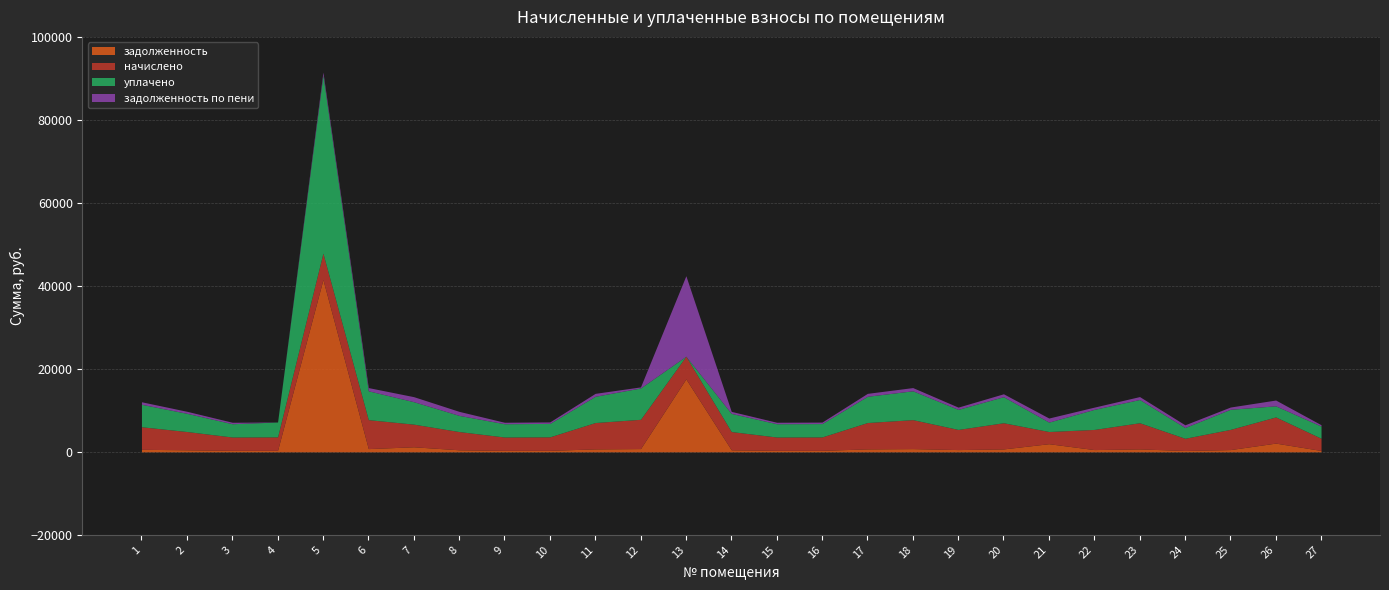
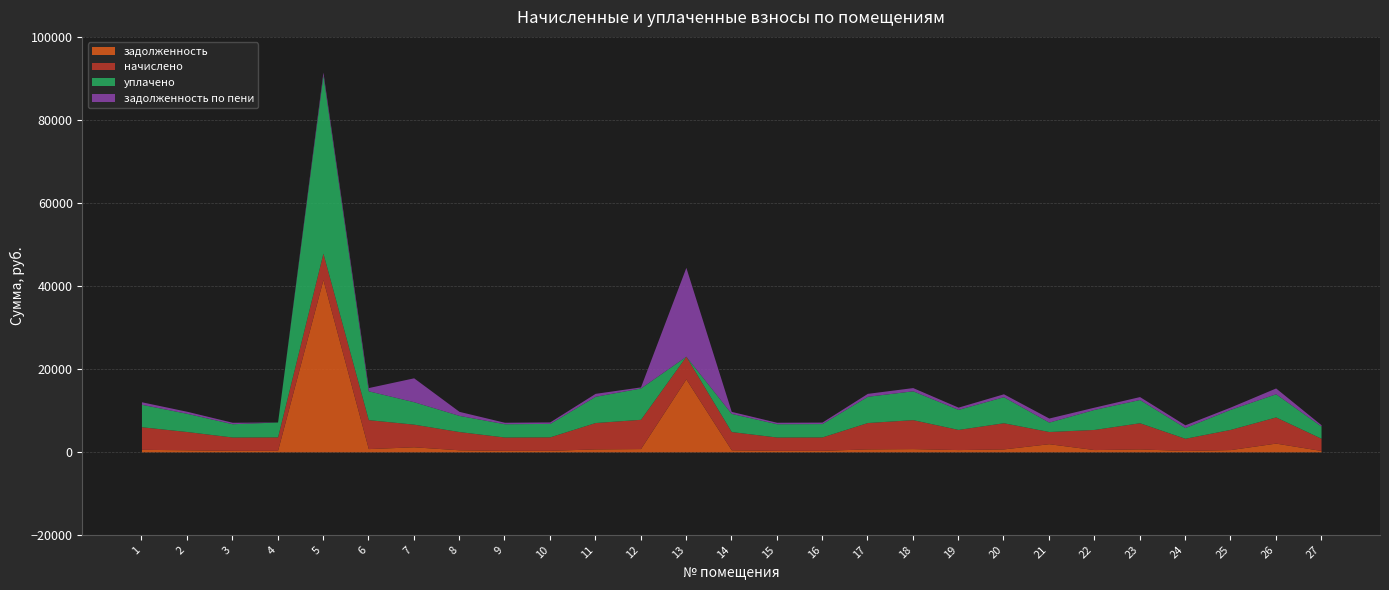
задолженность по пени, 7: 1000 -> 6000
задолженность по пени, 13: 19000 -> 21000
уплачено, 26: 3000 -> 6000
